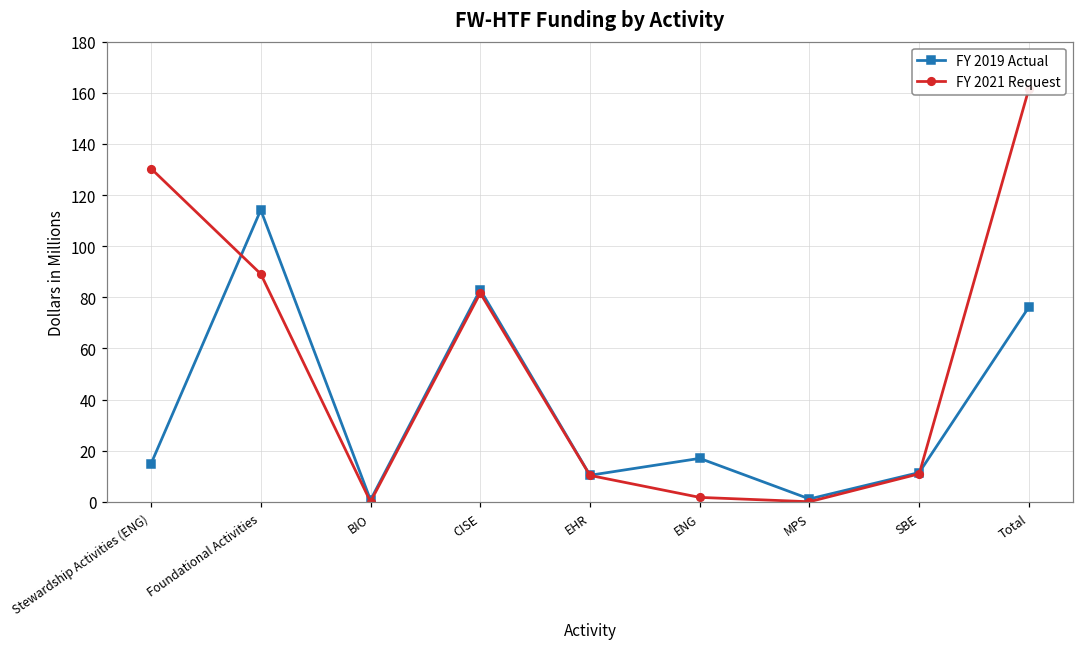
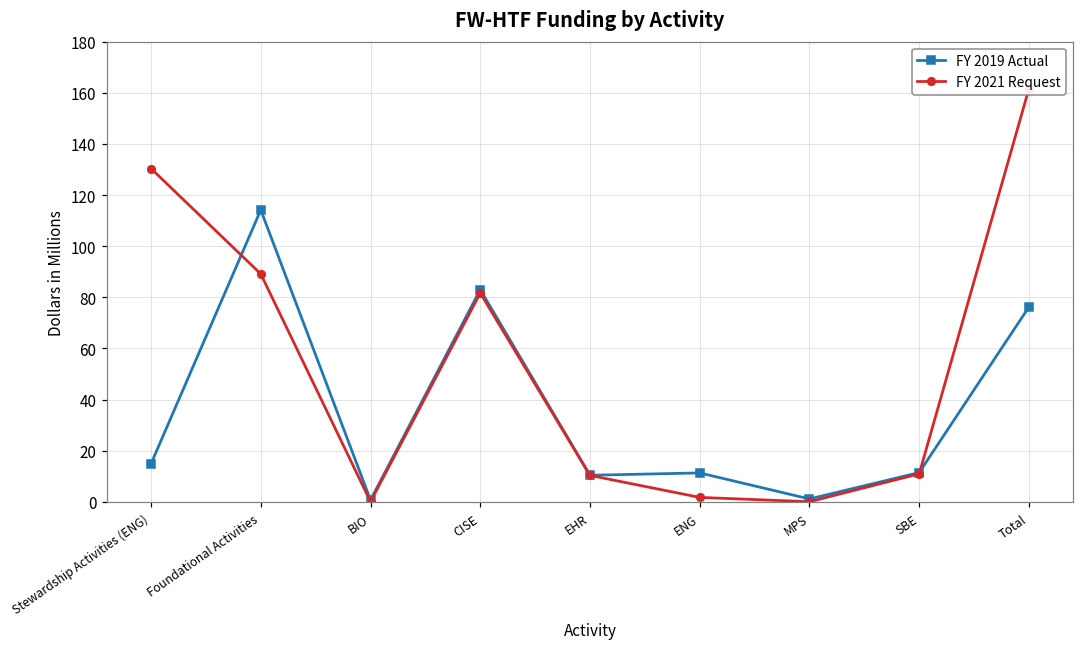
FY 2019 Actual, ENG: 17 -> 11
